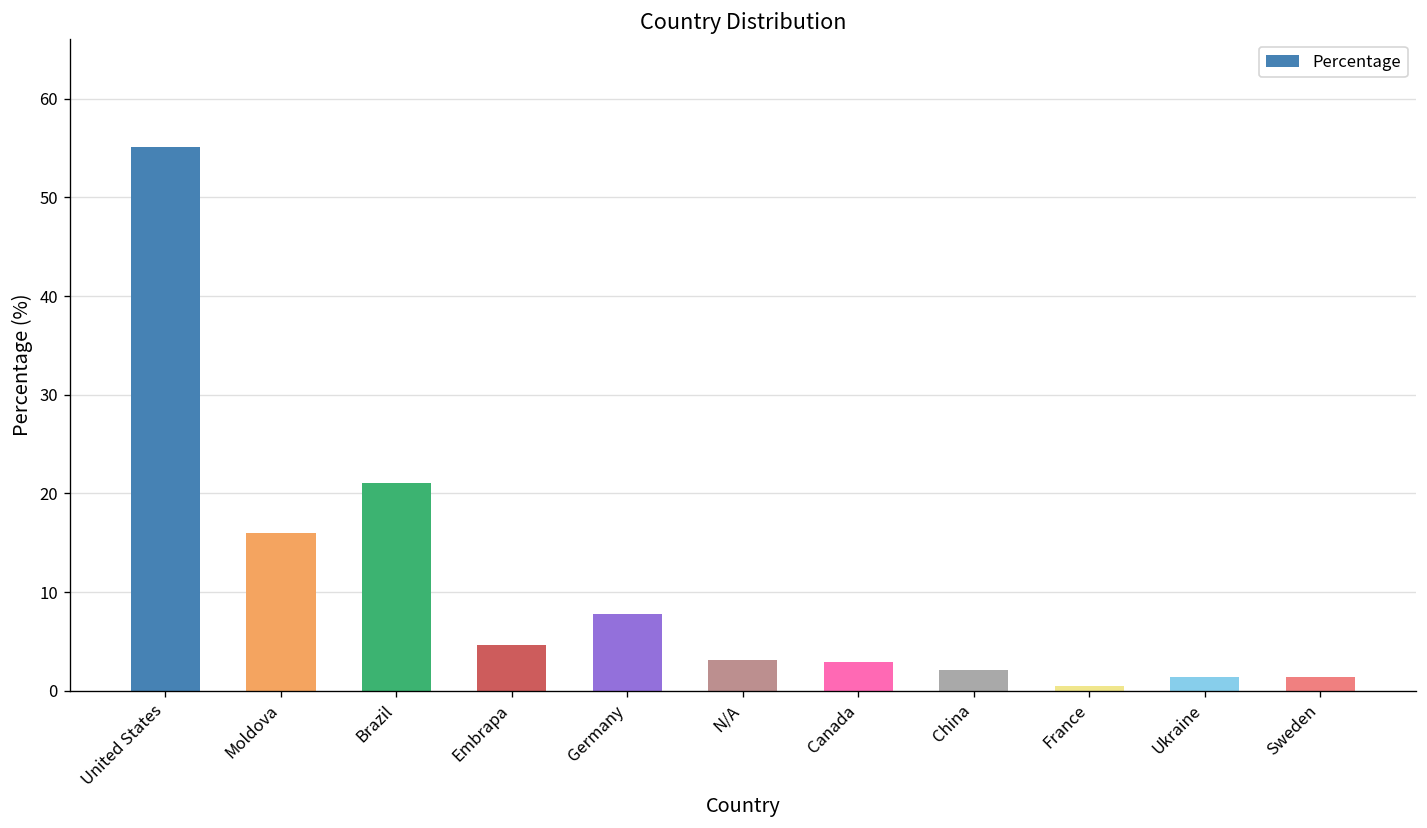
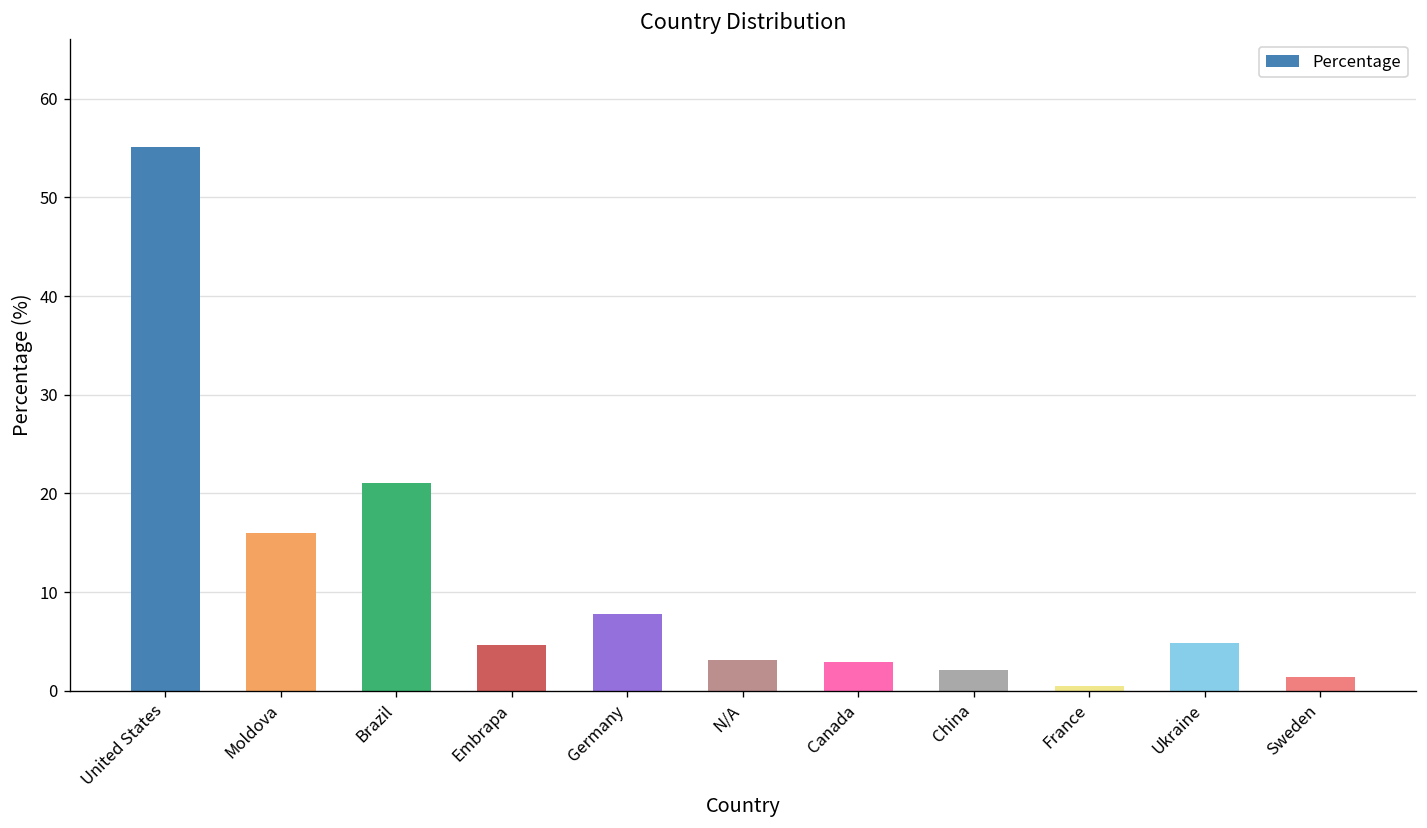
Ukraine: 1 -> 5
